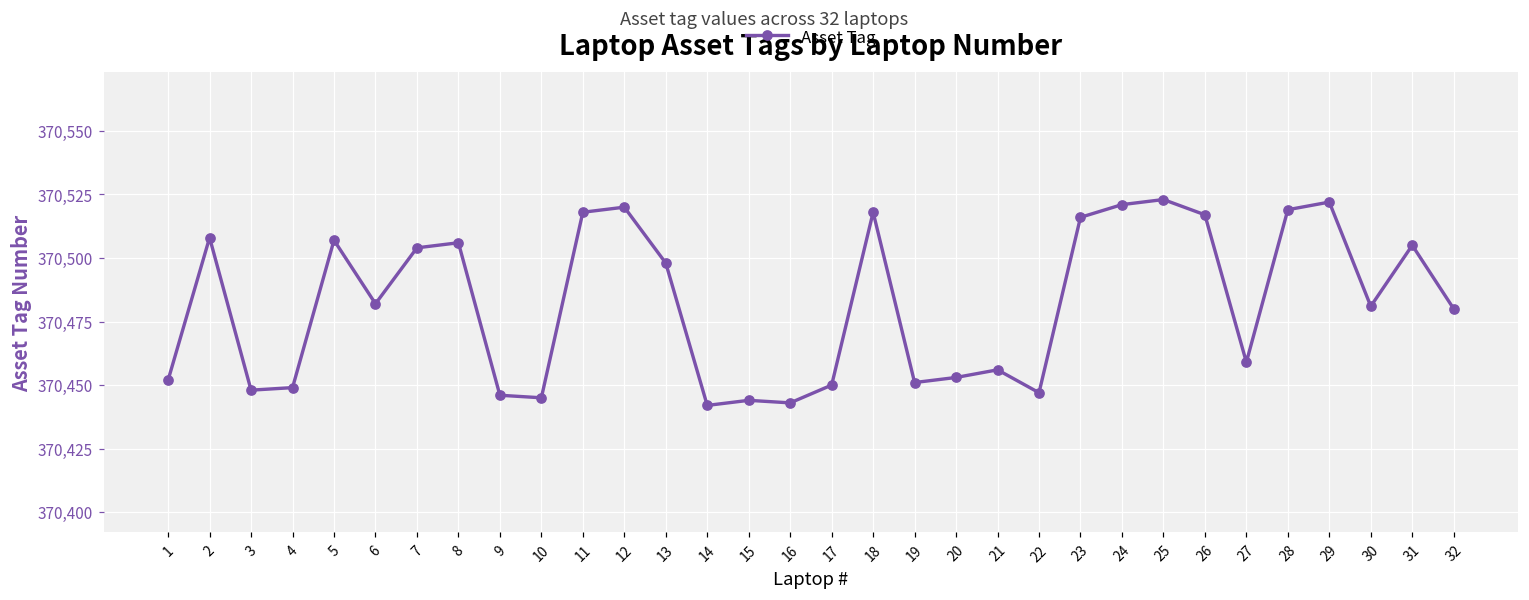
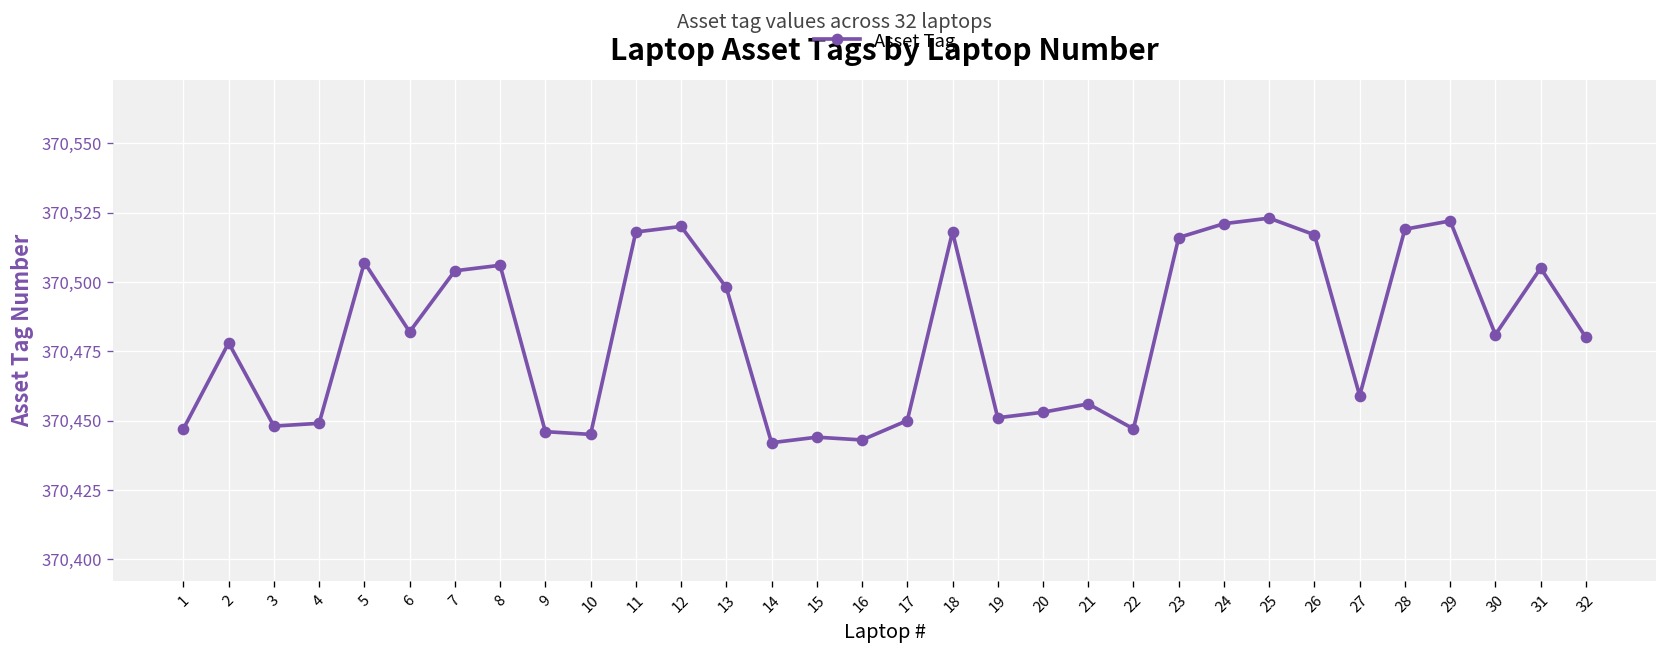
1: 370,452 -> 370,447
2: 370,508 -> 370,478
